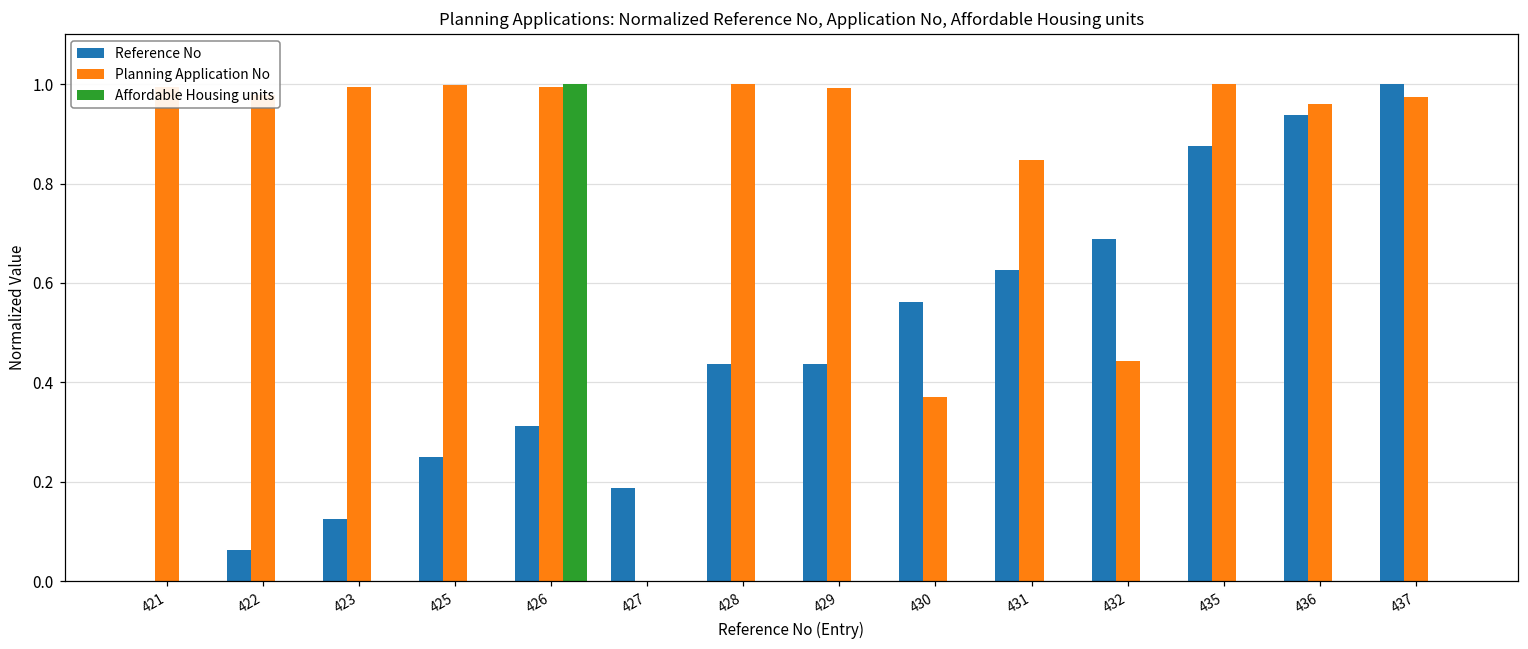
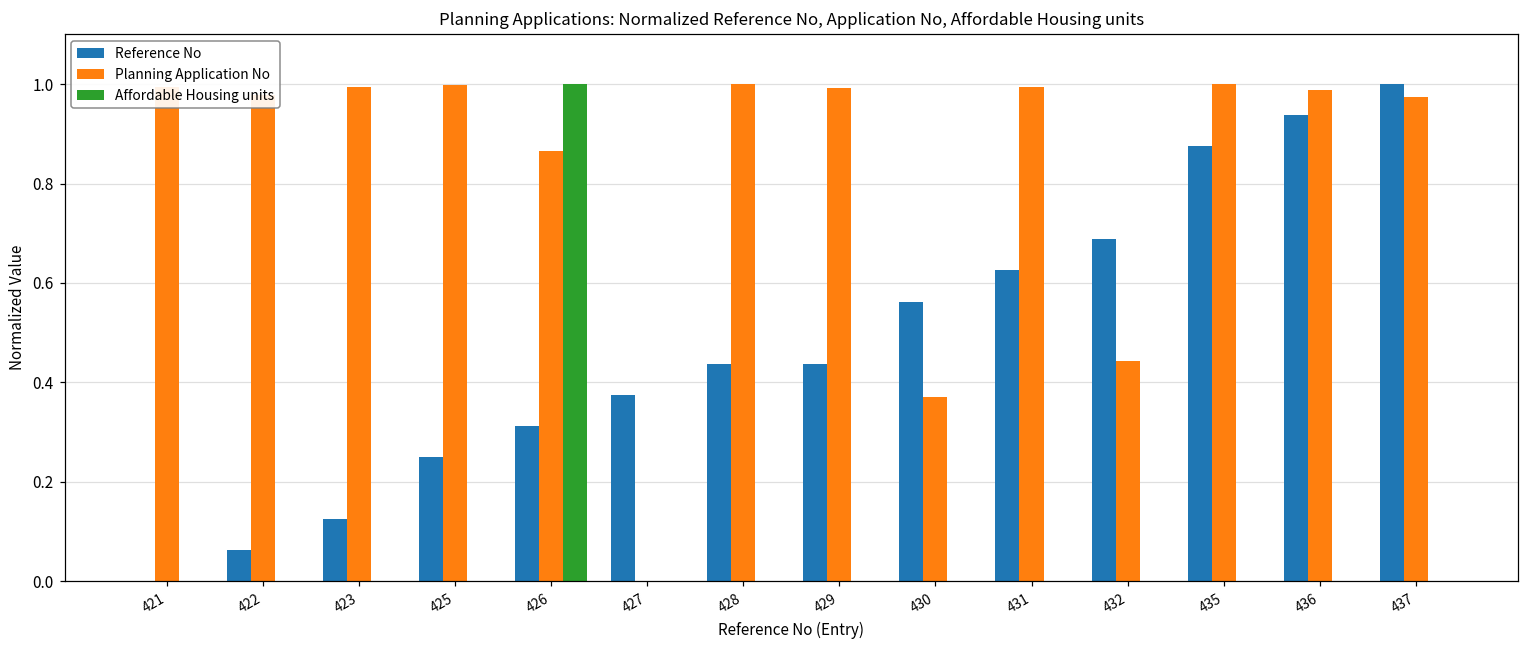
Planning Application No, 426: 0.99 -> 0.87
Reference No, 427: 0.19 -> 0.38
Planning Application No, 431: 0.85 -> 0.99
Planning Application No, 436: 0.96 -> 0.99
